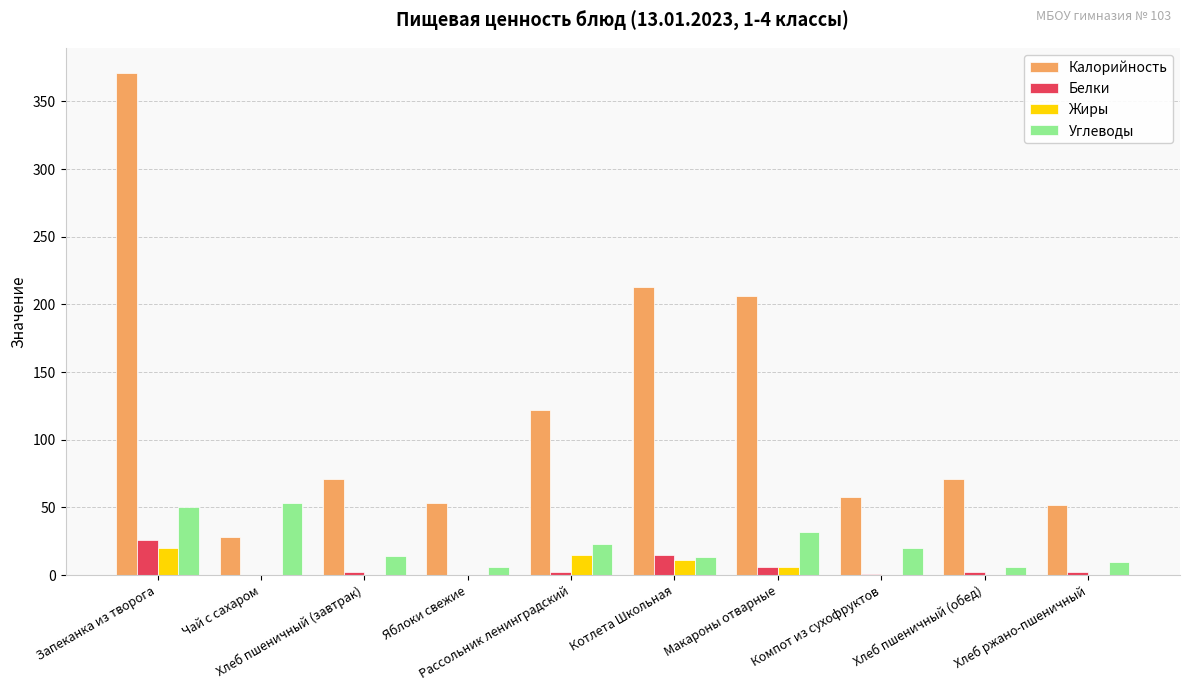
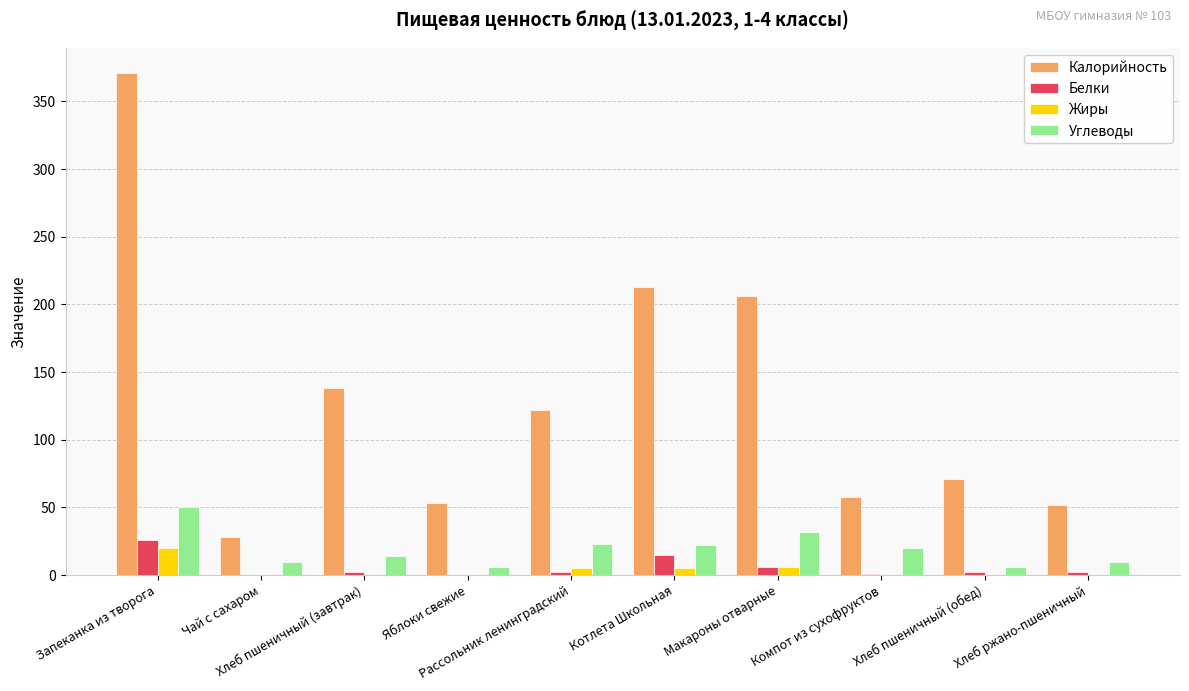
Углеводы, Чай с сахаром: 53 -> 10
Калорийность, Хлеб пшеничный (завтрак): 71 -> 138
Жиры, Рассольник ленинградский: 15 -> 5
Жиры, Котлета Школьная: 11 -> 5
Углеводы, Котлета Школьная: 13 -> 22
